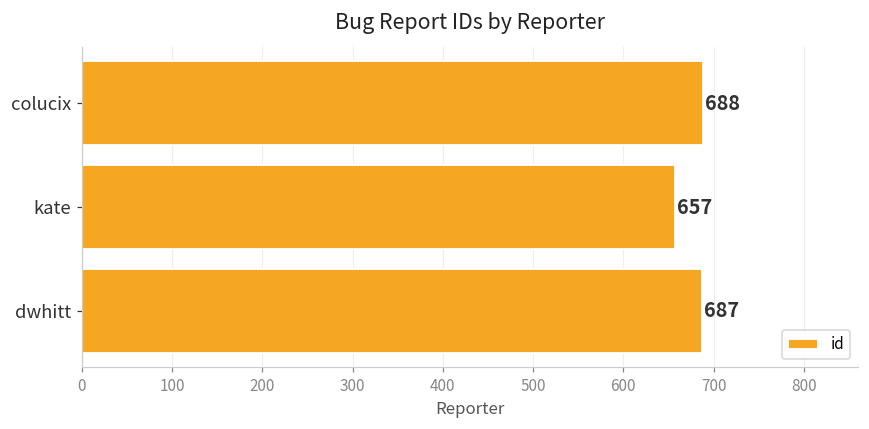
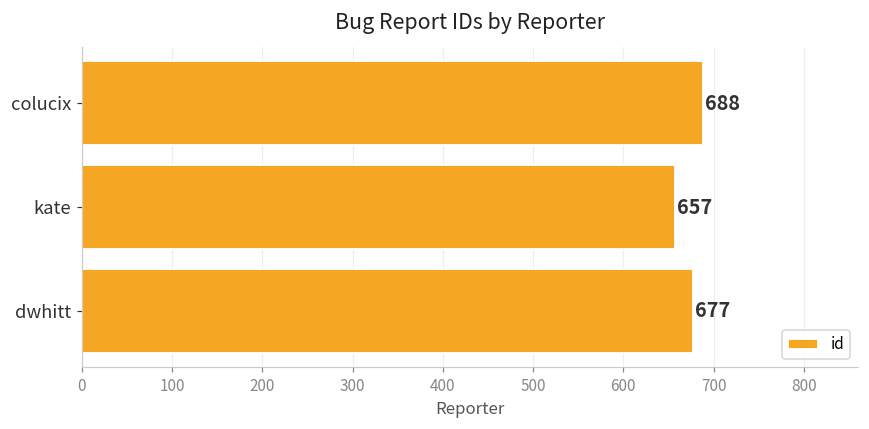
dwhitt: 687 -> 677
